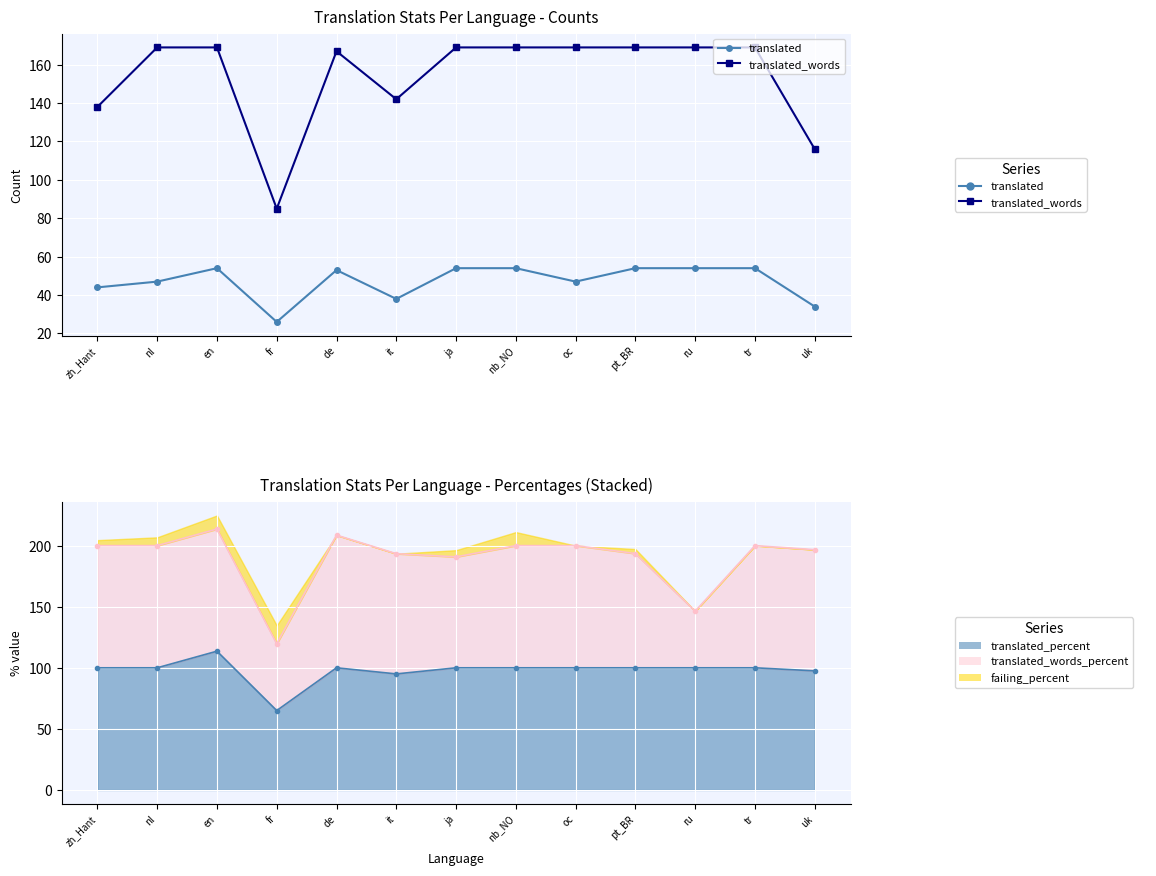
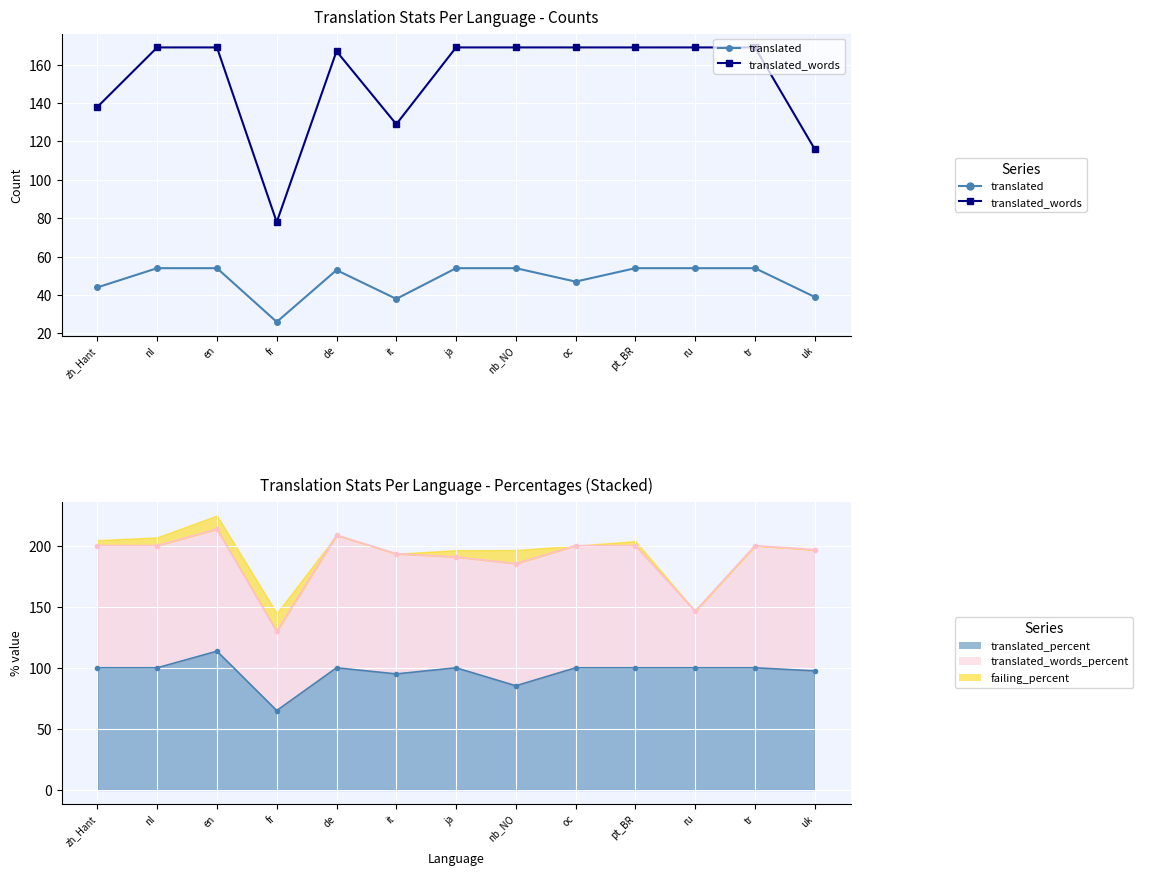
Translation Stats Per Language - Counts, translated, nl: 47 -> 54
Translation Stats Per Language - Counts, translated_words, fr: 85 -> 78
Translation Stats Per Language - Counts, translated_words, it: 142 -> 129
Translation Stats Per Language - Counts, translated, uk: 34 -> 39
Translation Stats Per Language - Percentages (Stacked), translated_words_percent, fr: 55 -> 65
Translation Stats Per Language - Percentages (Stacked), translated_percent, nb_NO: 100 -> 85
Translation Stats Per Language - Percentages (Stacked), translated_words_percent, pt_BR: 94 -> 100
